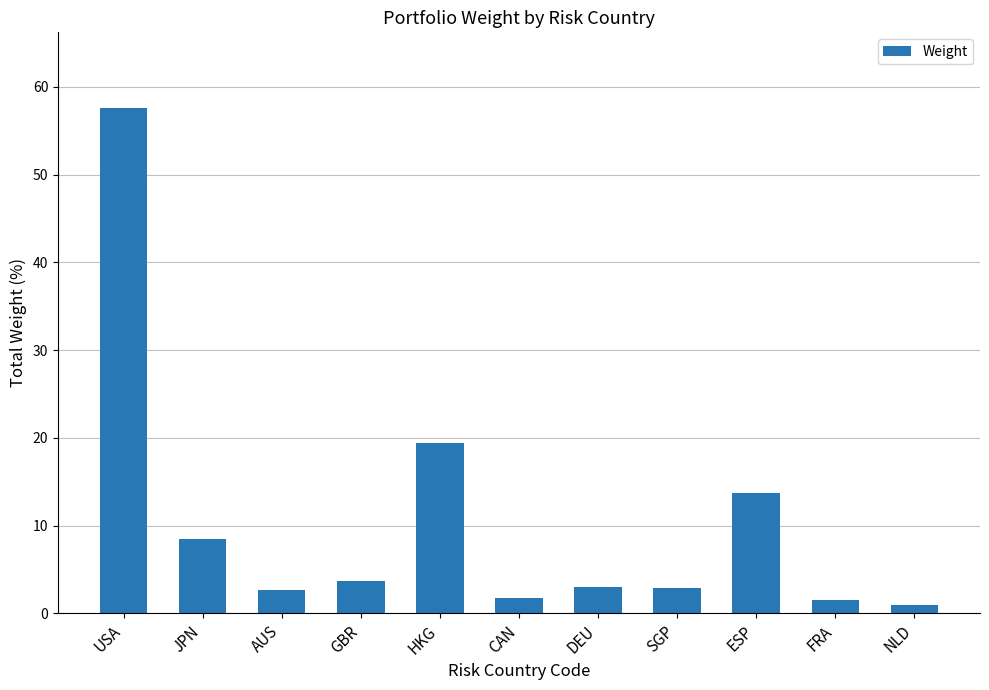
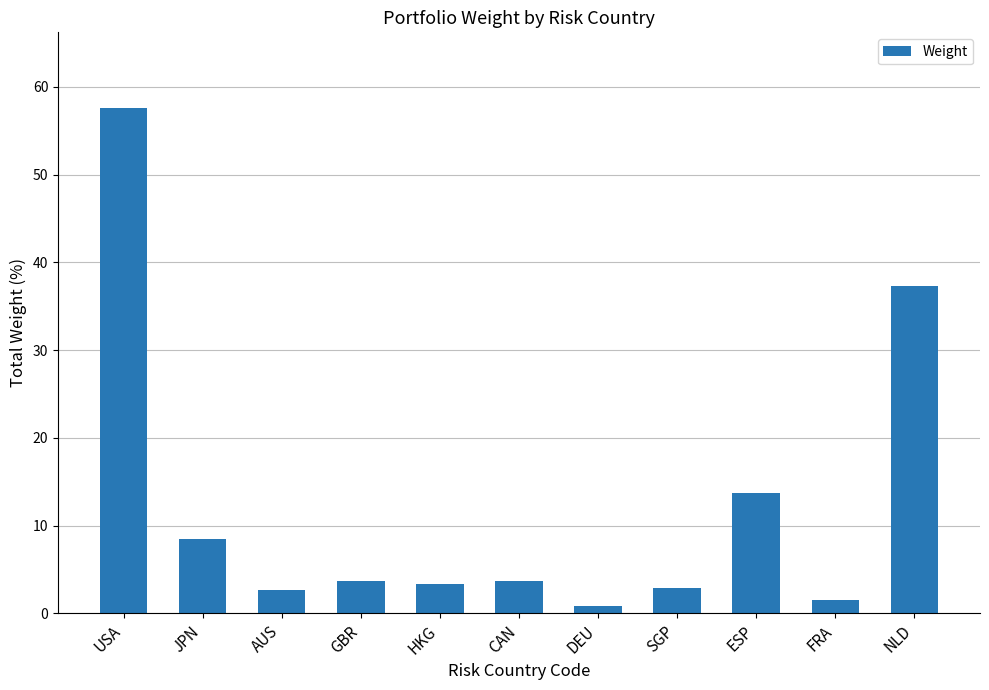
HKG: 19 -> 3
CAN: 2 -> 4
DEU: 3 -> 1
NLD: 1 -> 37
